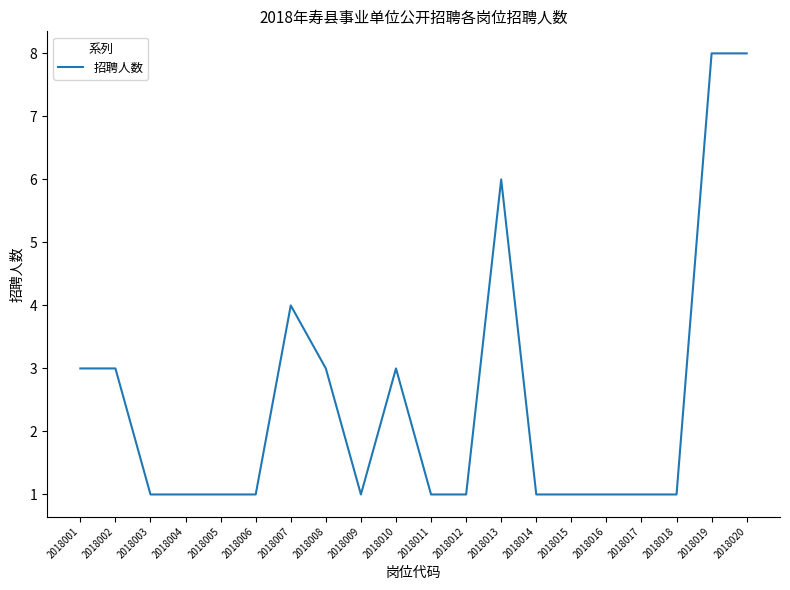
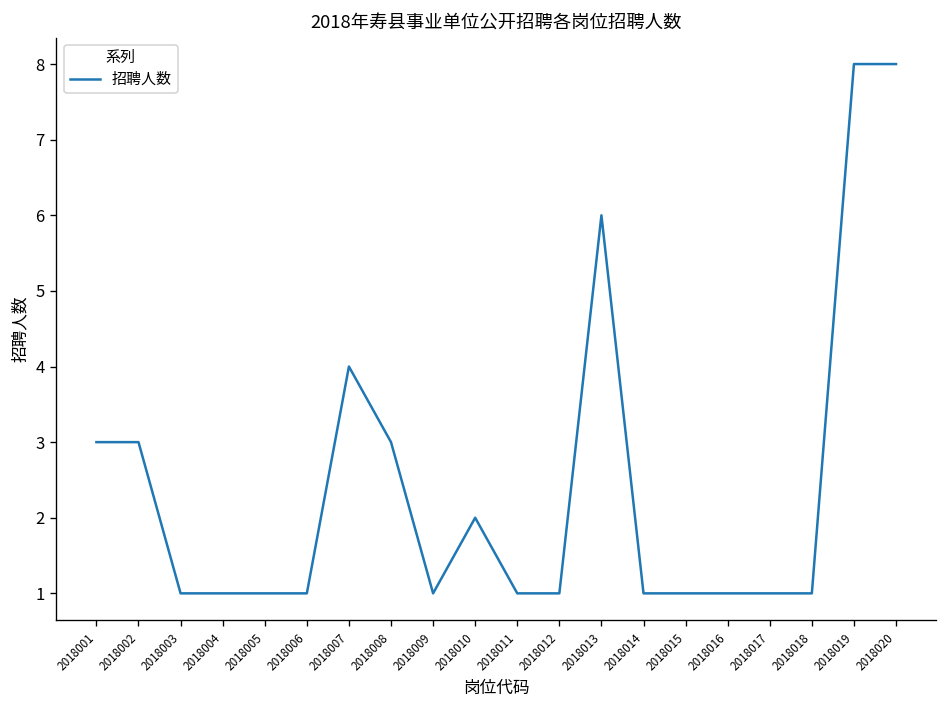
2018010: 3 -> 2
